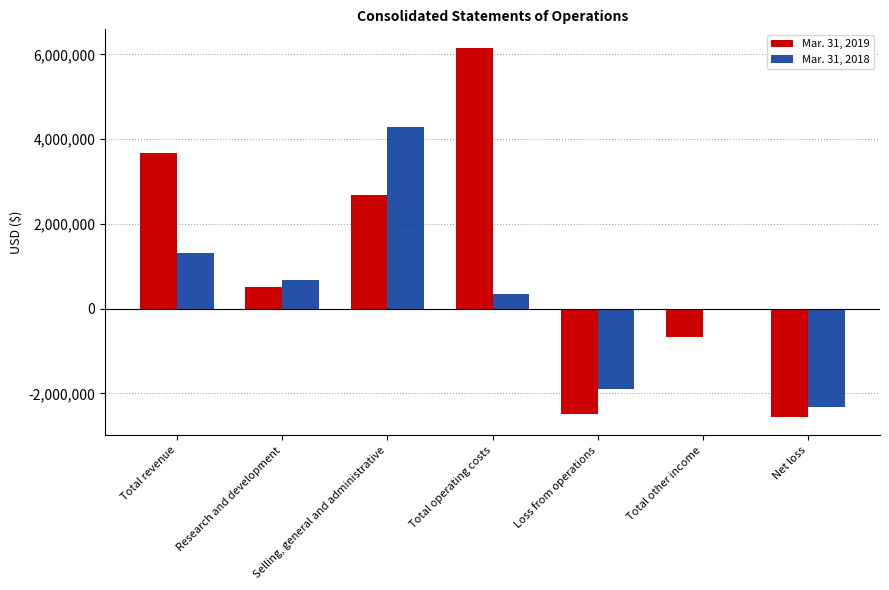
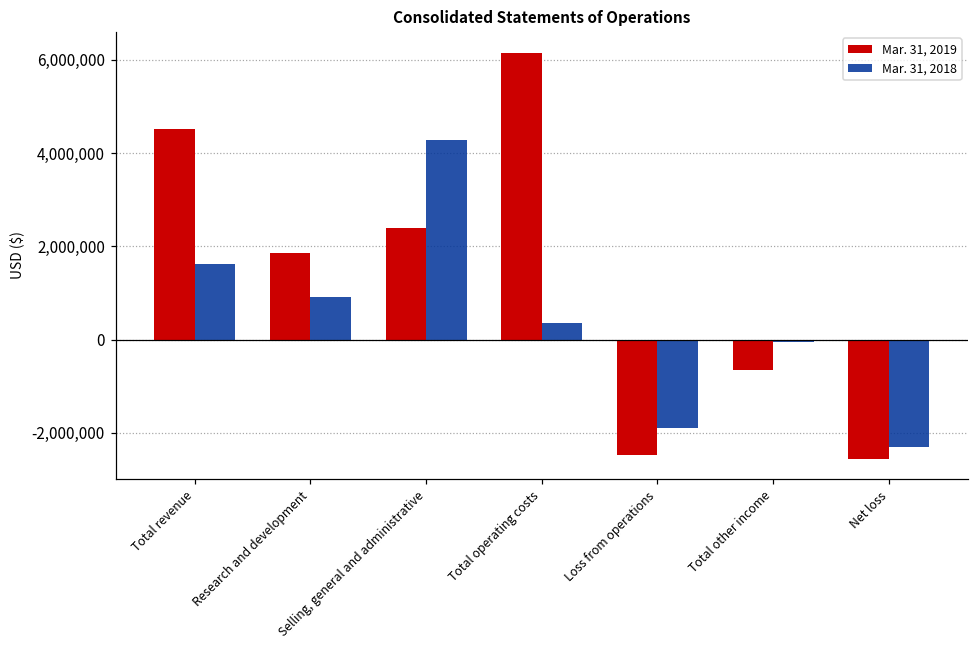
Mar. 31, 2019, Total revenue: 3,700,000 -> 4,500,000
Mar. 31, 2018, Total revenue: 1,300,000 -> 1,600,000
Mar. 31, 2019, Research and development: 500,000 -> 1,900,000
Mar. 31, 2018, Research and development: 700,000 -> 900,000
Mar. 31, 2019, Selling, general and administrative: 2,700,000 -> 2,400,000
